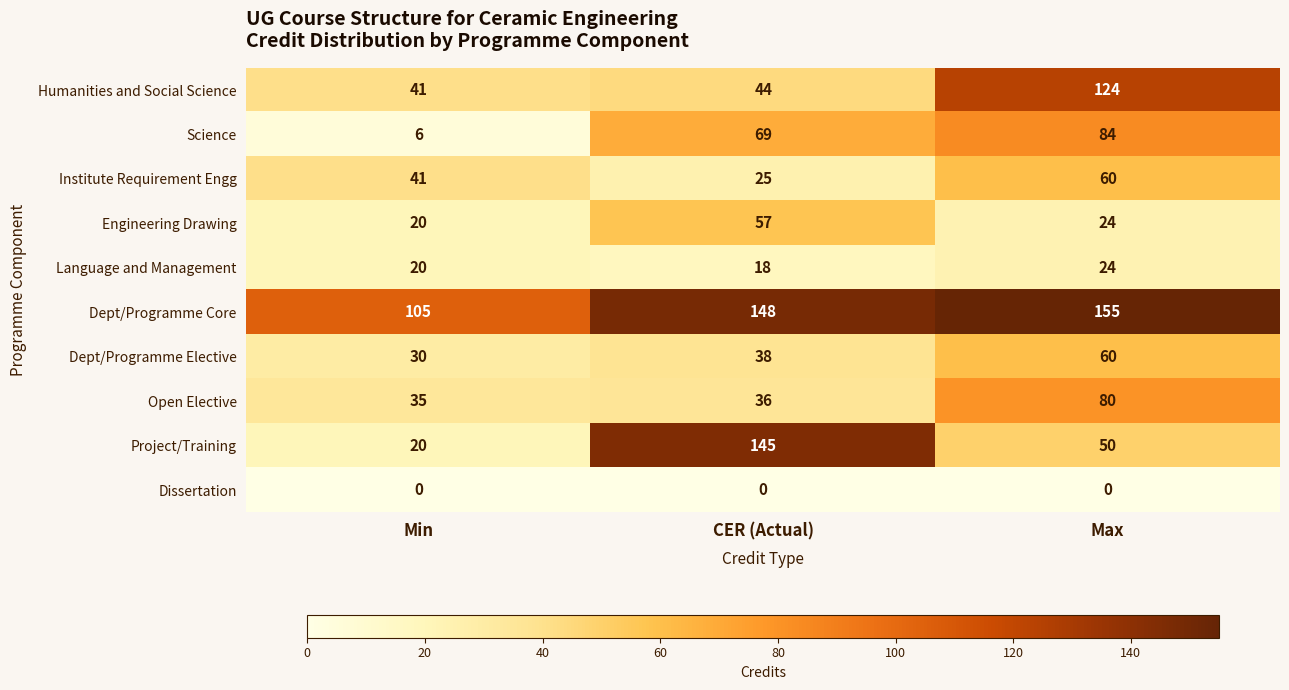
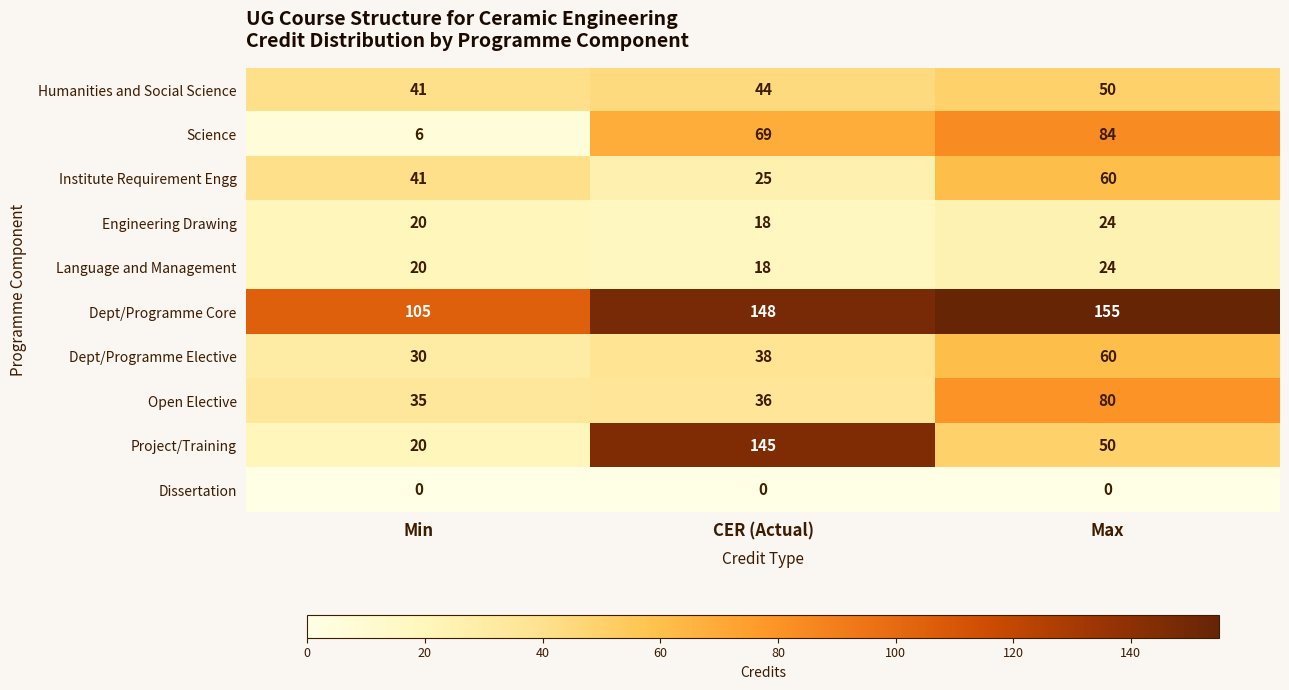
Humanities and Social Science, Max: 124 -> 50
Engineering Drawing, CER (Actual): 57 -> 18
